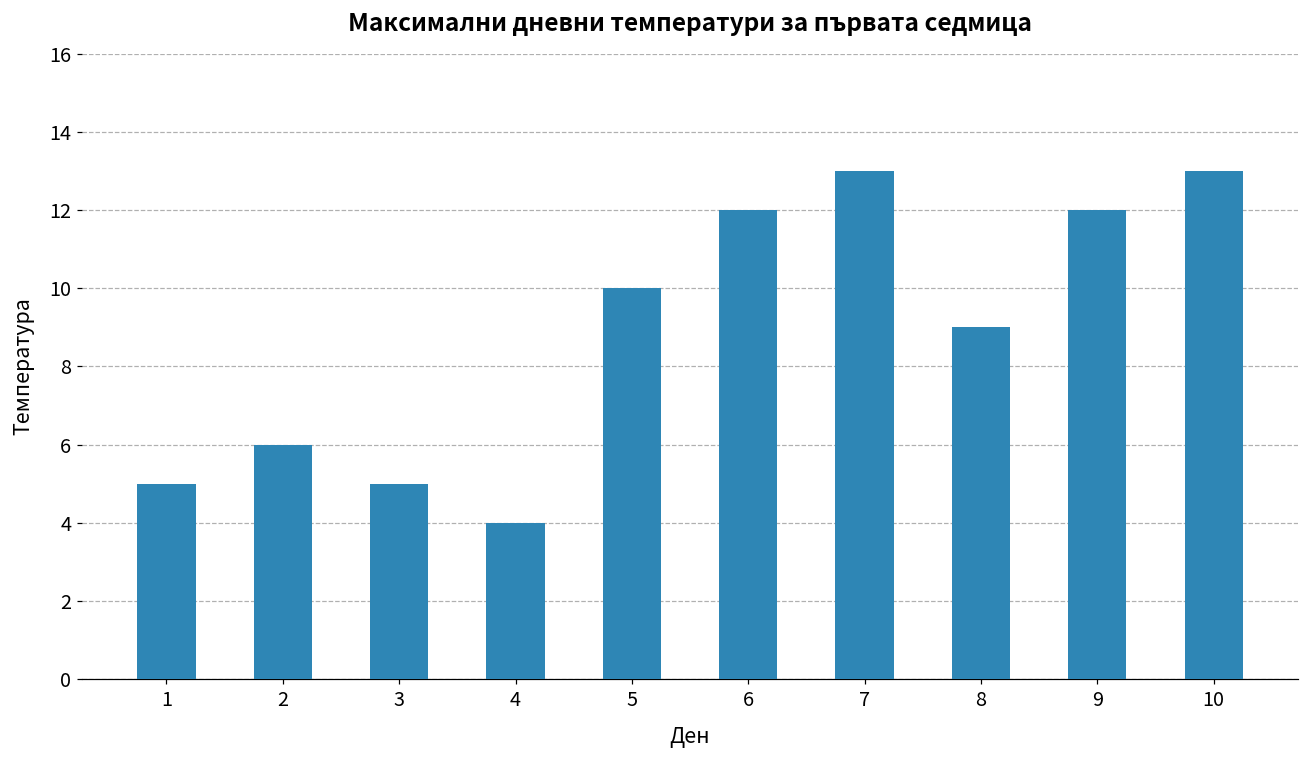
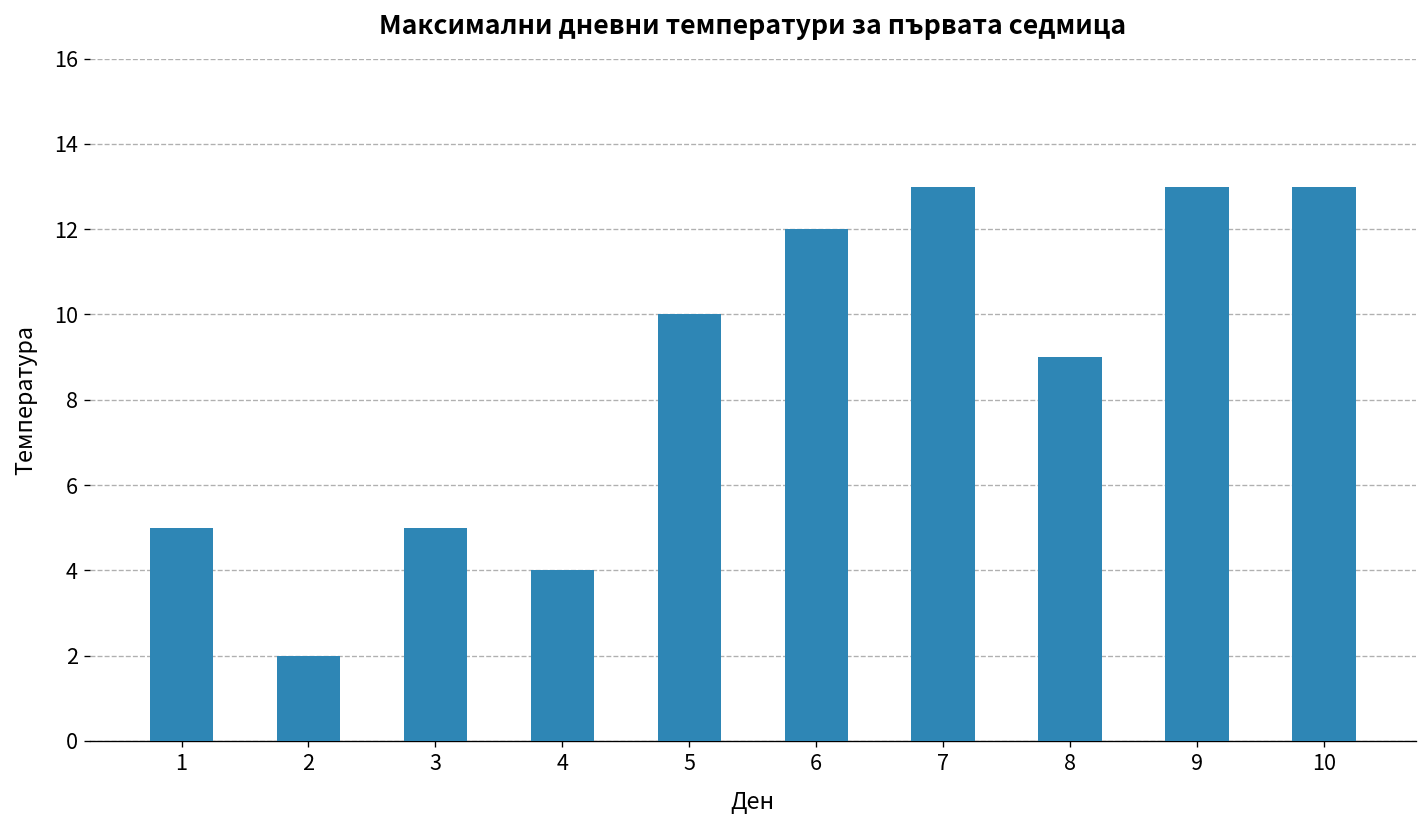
2: 6 -> 2
9: 12 -> 13
